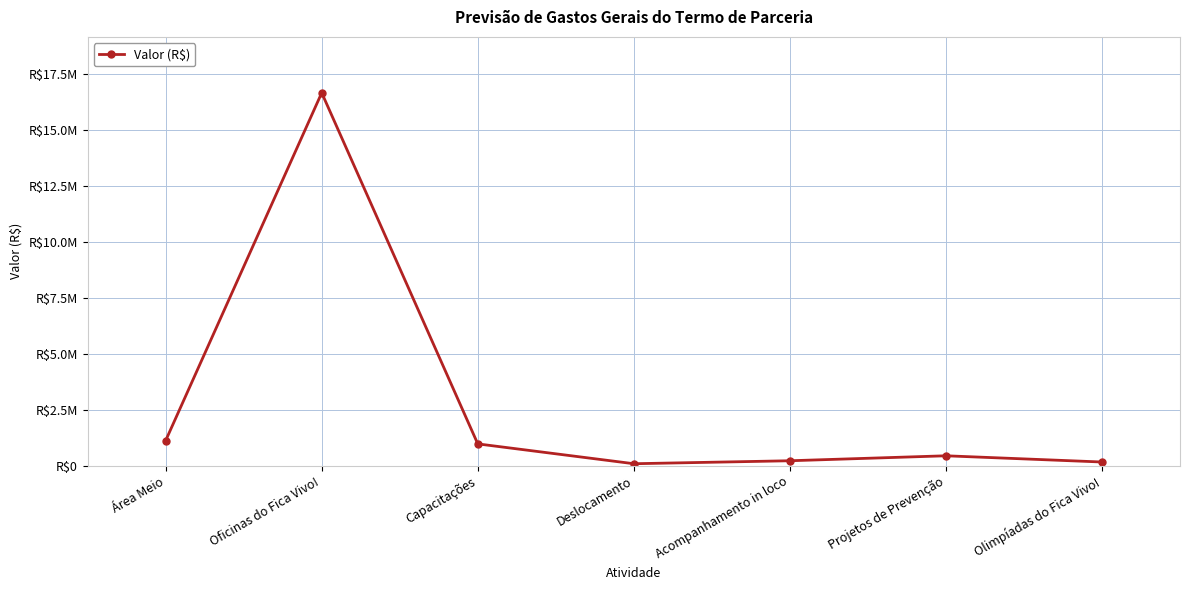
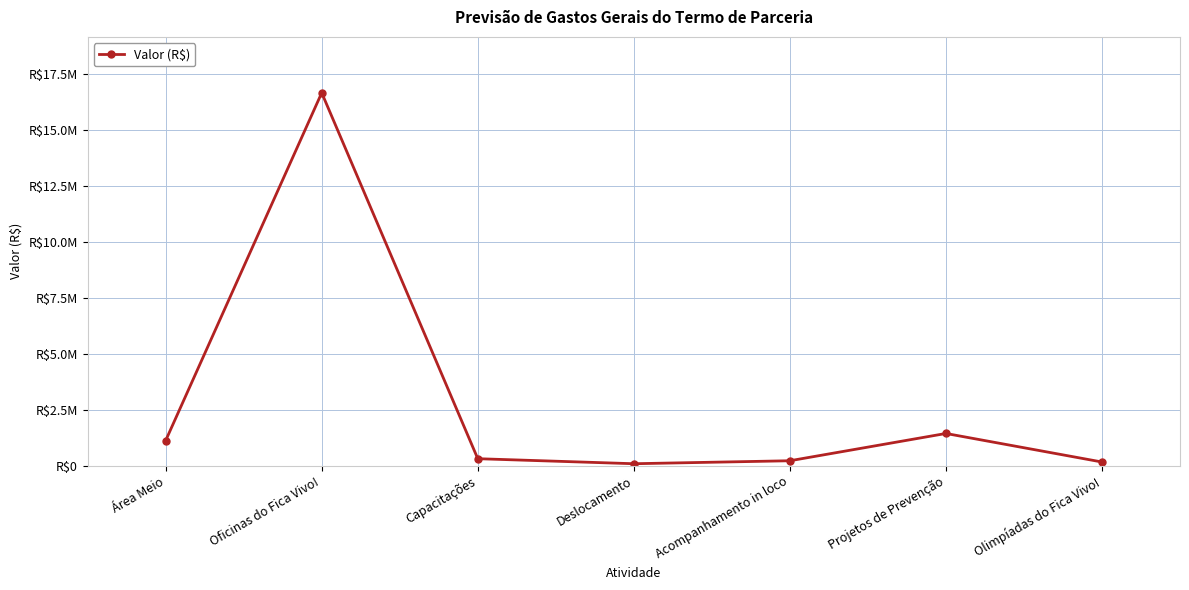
Capacitações: R$1000000 -> R$300000
Projetos de Prevenção: R$400000 -> R$1400000
